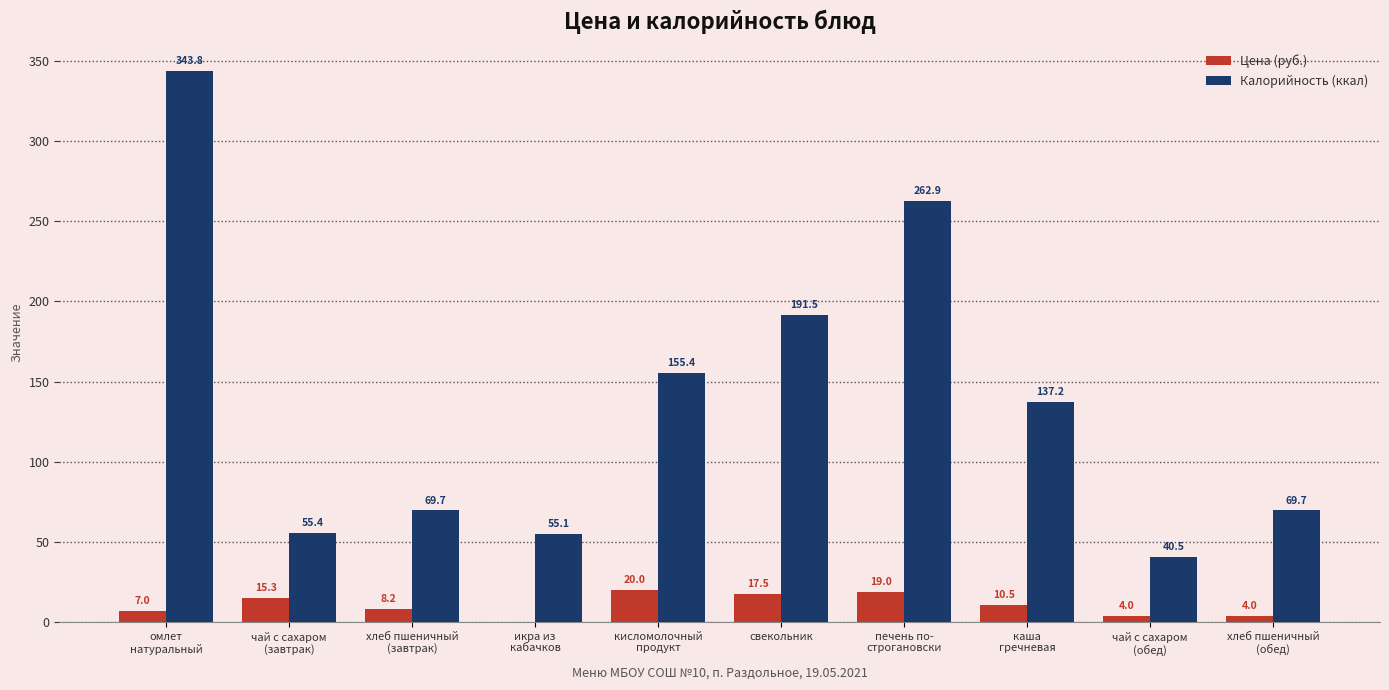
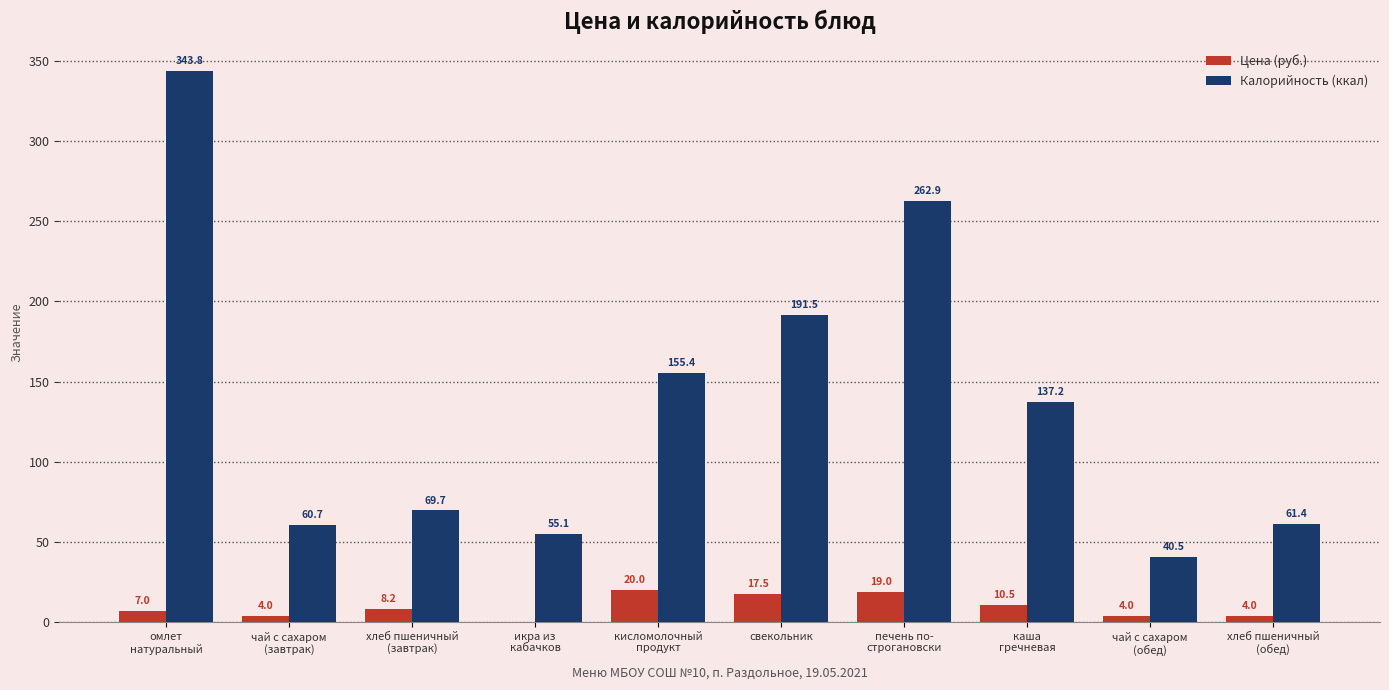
Цена (руб.), чай с сахаром (завтрак): 15.3 -> 4.0
Калорийность (ккал), чай с сахаром (завтрак): 55.4 -> 60.7
Калорийность (ккал), хлеб пшеничный (обед): 69.7 -> 61.4
